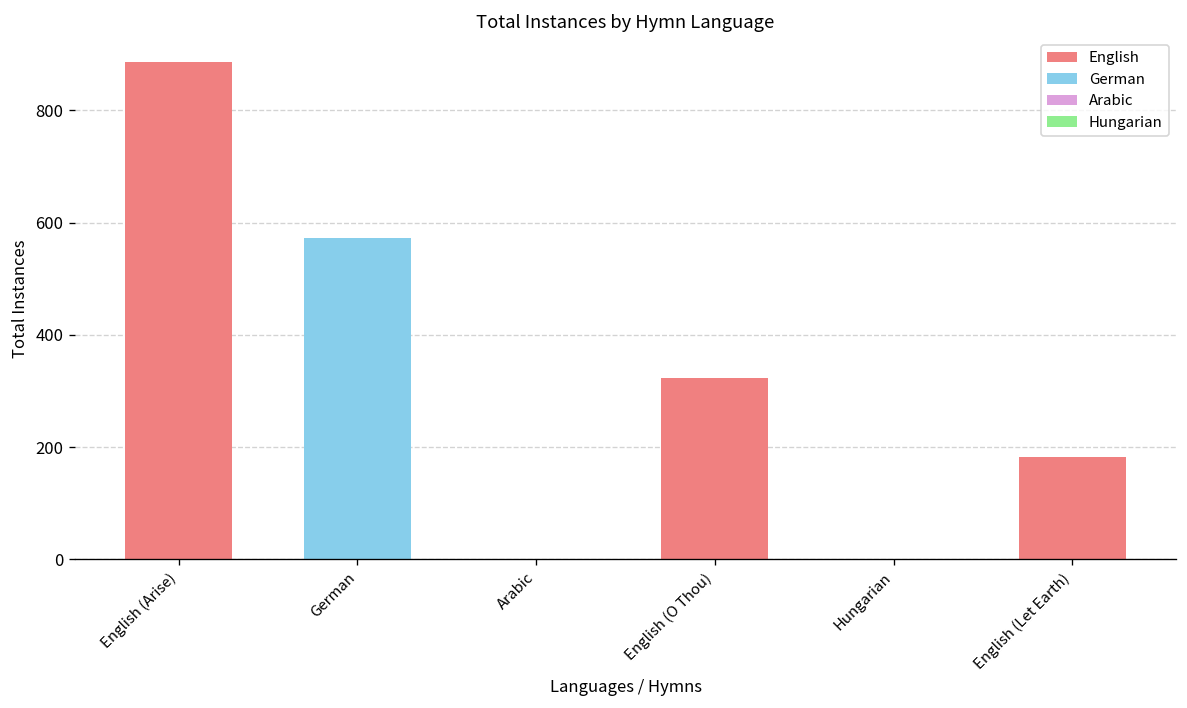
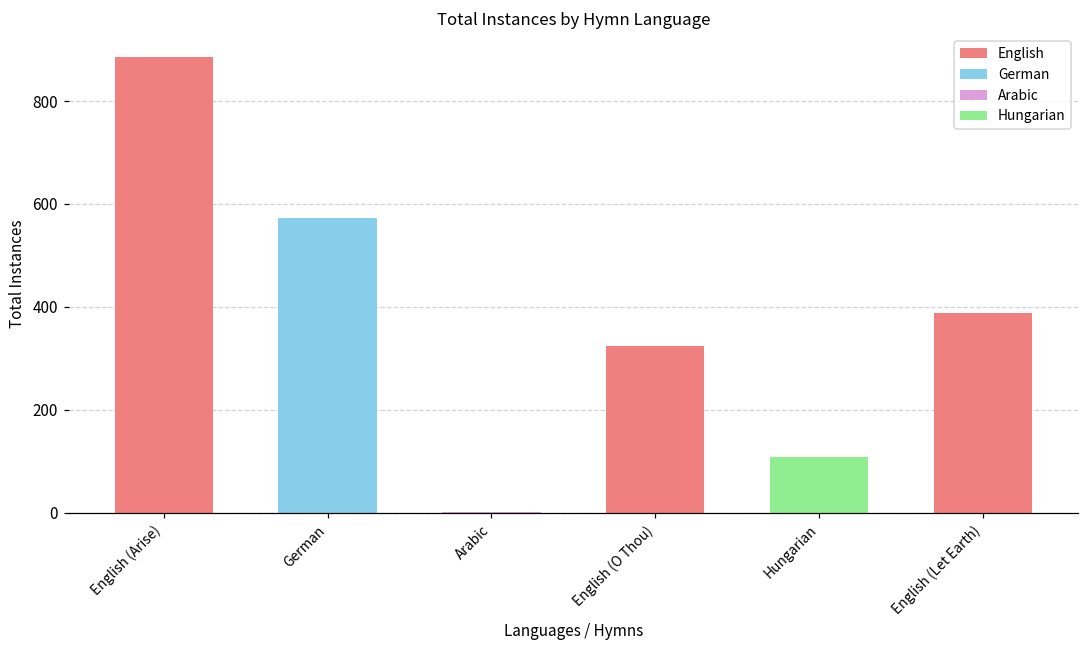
Hungarian: 0 -> 110
English (Let Earth): 180 -> 390
